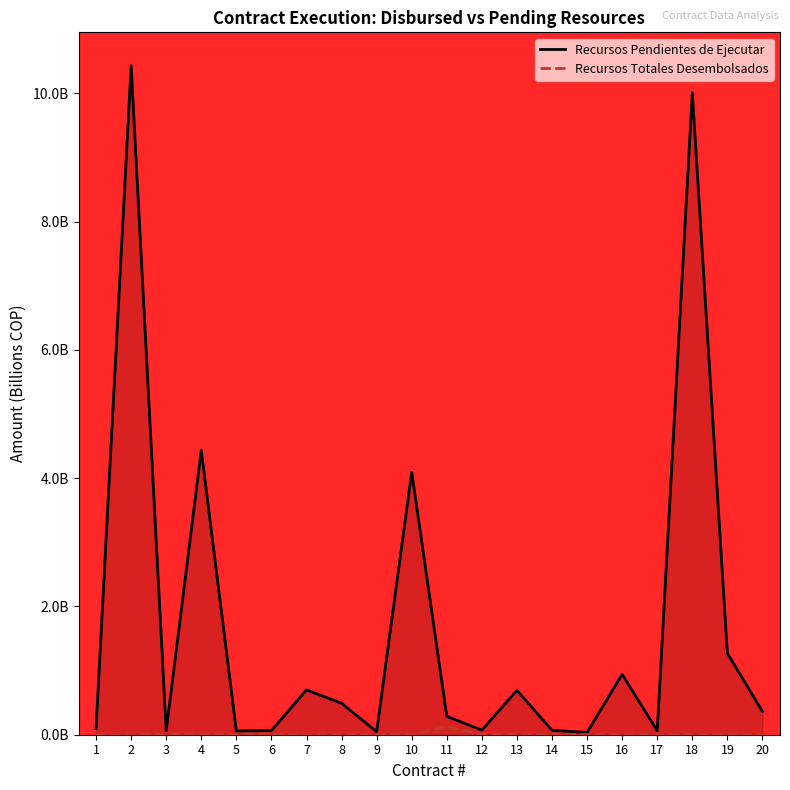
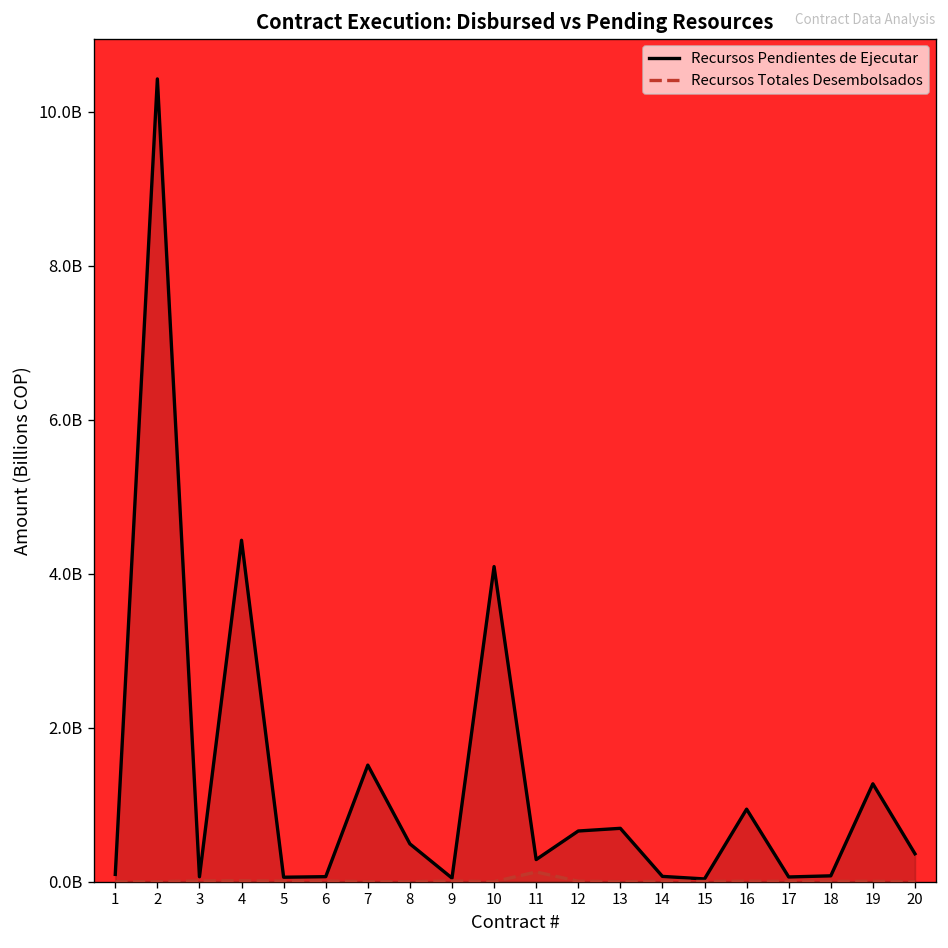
Recursos Pendientes de Ejecutar, 7: 700000000 -> 1500000000
Recursos Pendientes de Ejecutar, 12: 100000000 -> 700000000
Recursos Pendientes de Ejecutar, 18: 10000000000 -> 100000000
